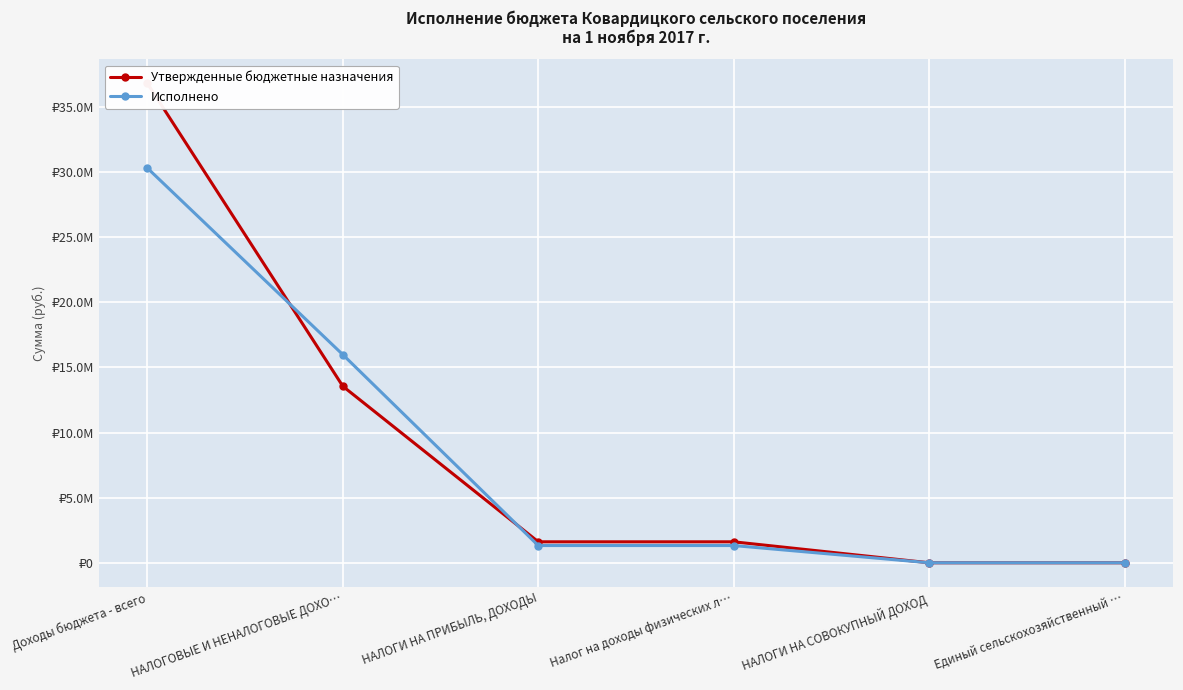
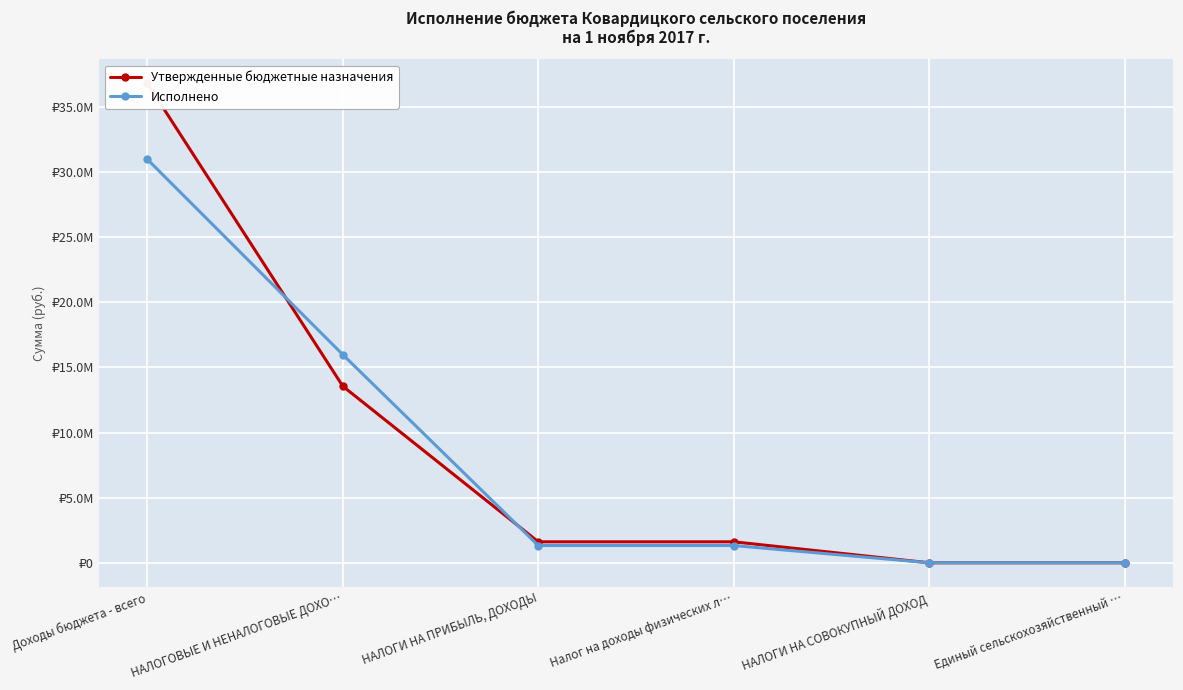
Исполнено, Доходы бюджета - всего: ₽30300000 -> ₽31000000
